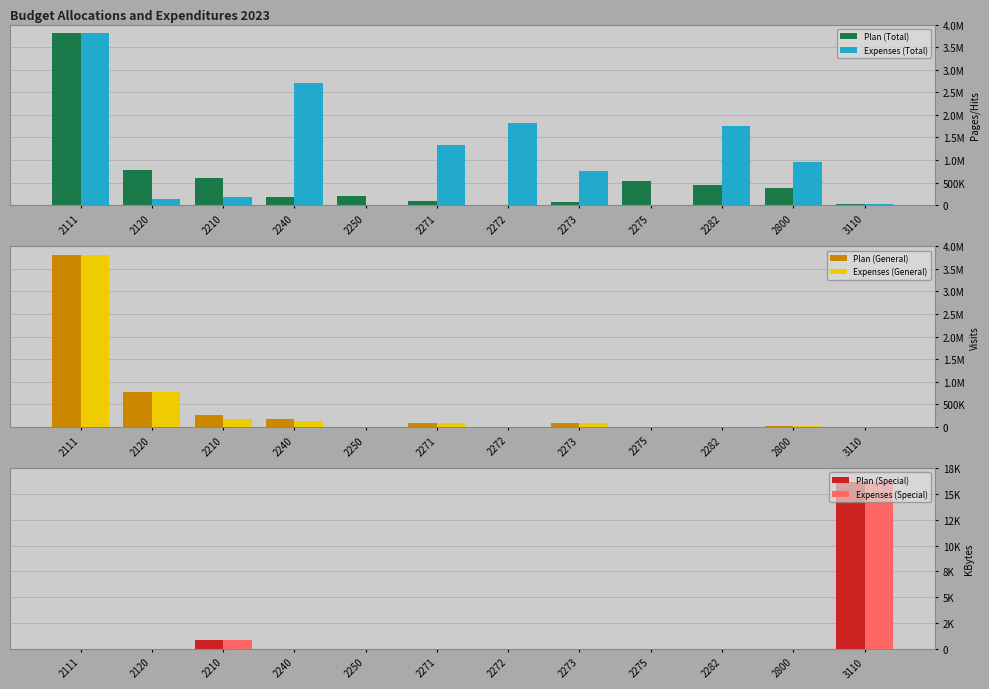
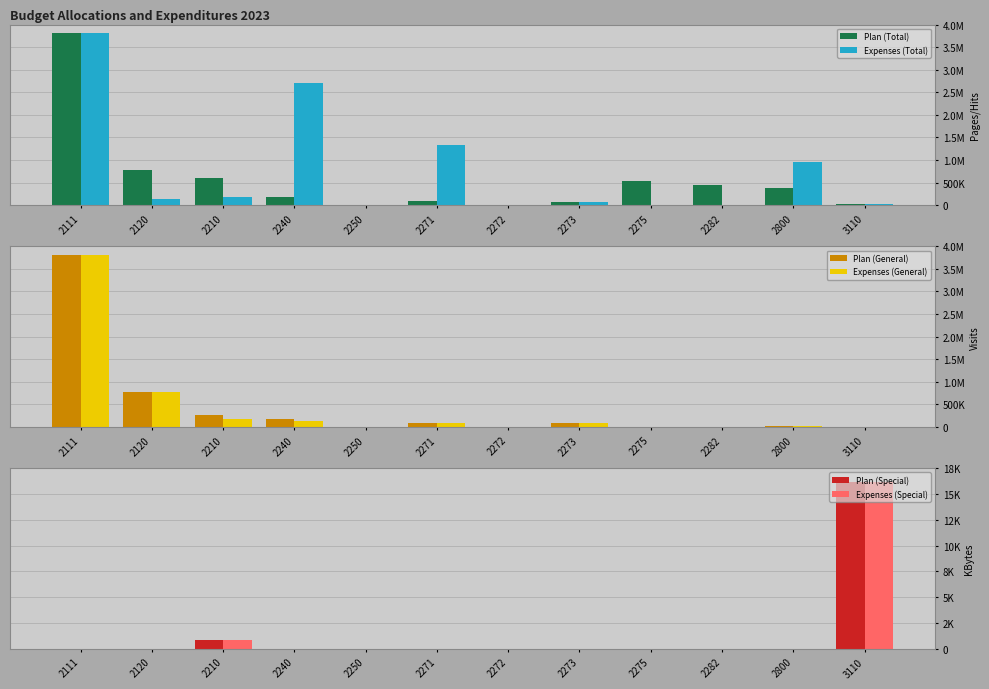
Budget Allocations and Expenditures 2023, Plan (Total), 2250: 200000 -> 0
Budget Allocations and Expenditures 2023, Expenses (Total), 2272: 1800000 -> 0
Budget Allocations and Expenditures 2023, Expenses (Total), 2273: 800000 -> 100000
Budget Allocations and Expenditures 2023, Expenses (Total), 2282: 1700000 -> 0
